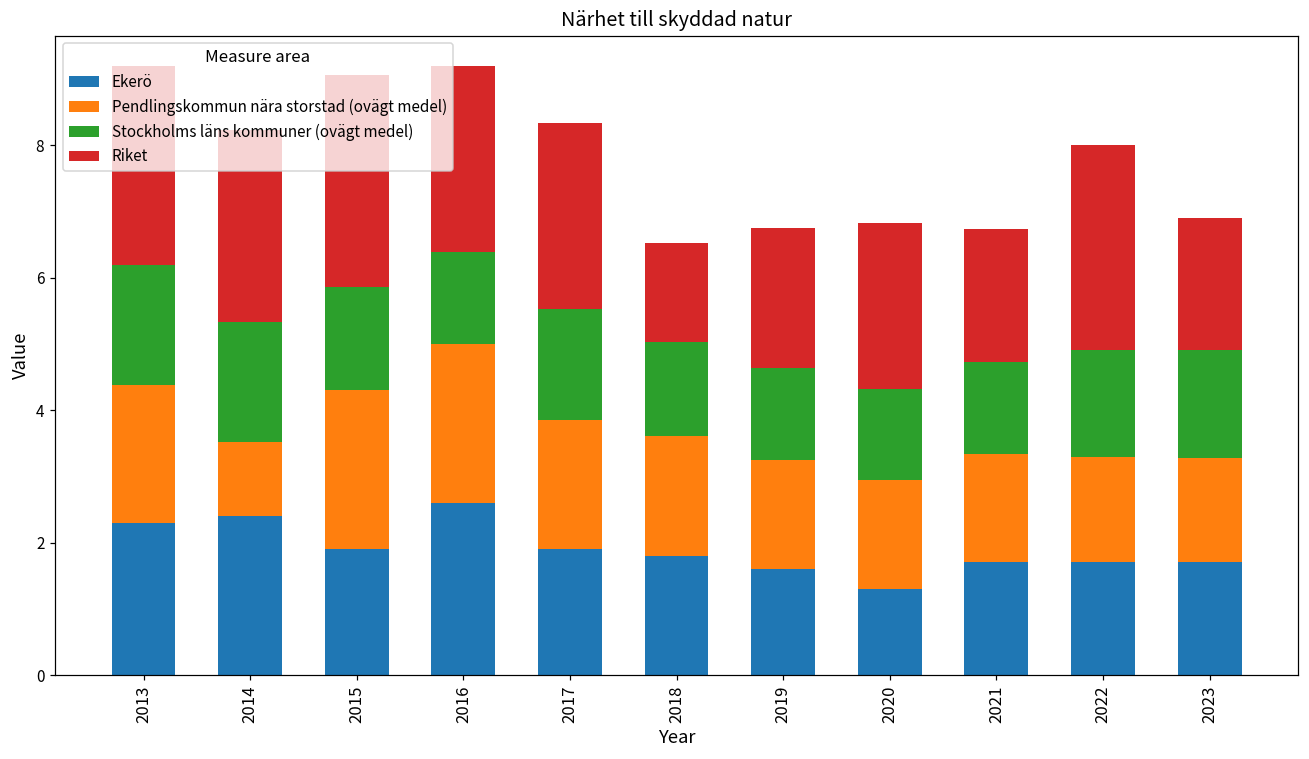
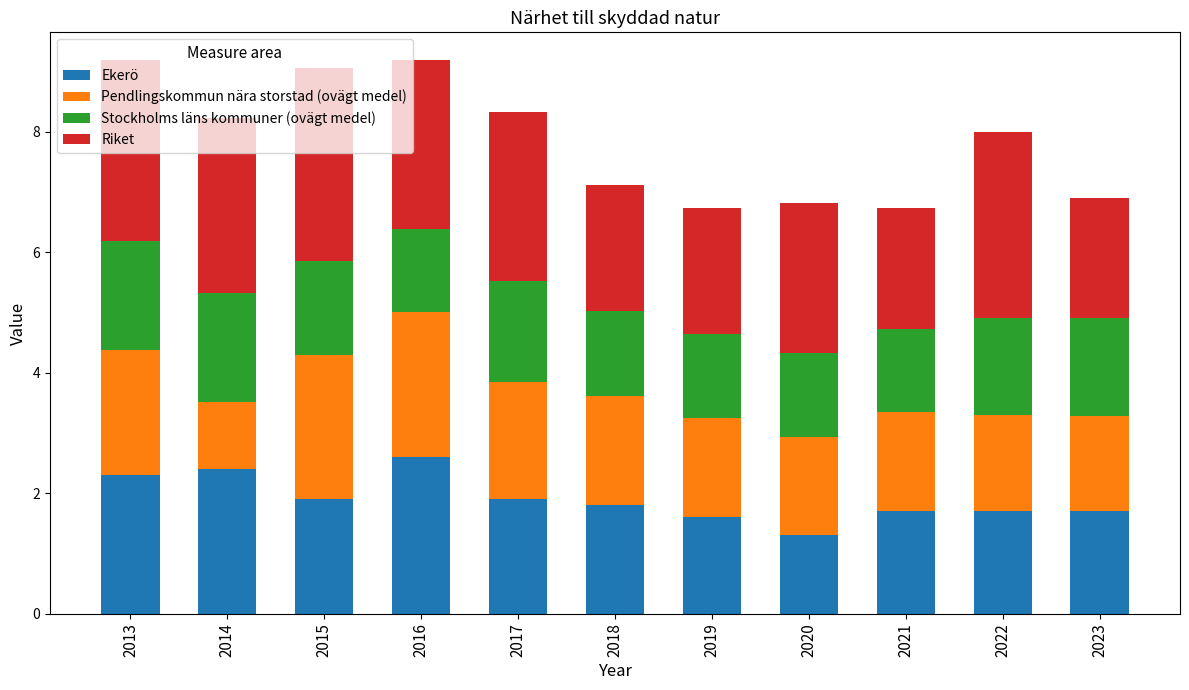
Riket, 2018: 1.5 -> 2.1
